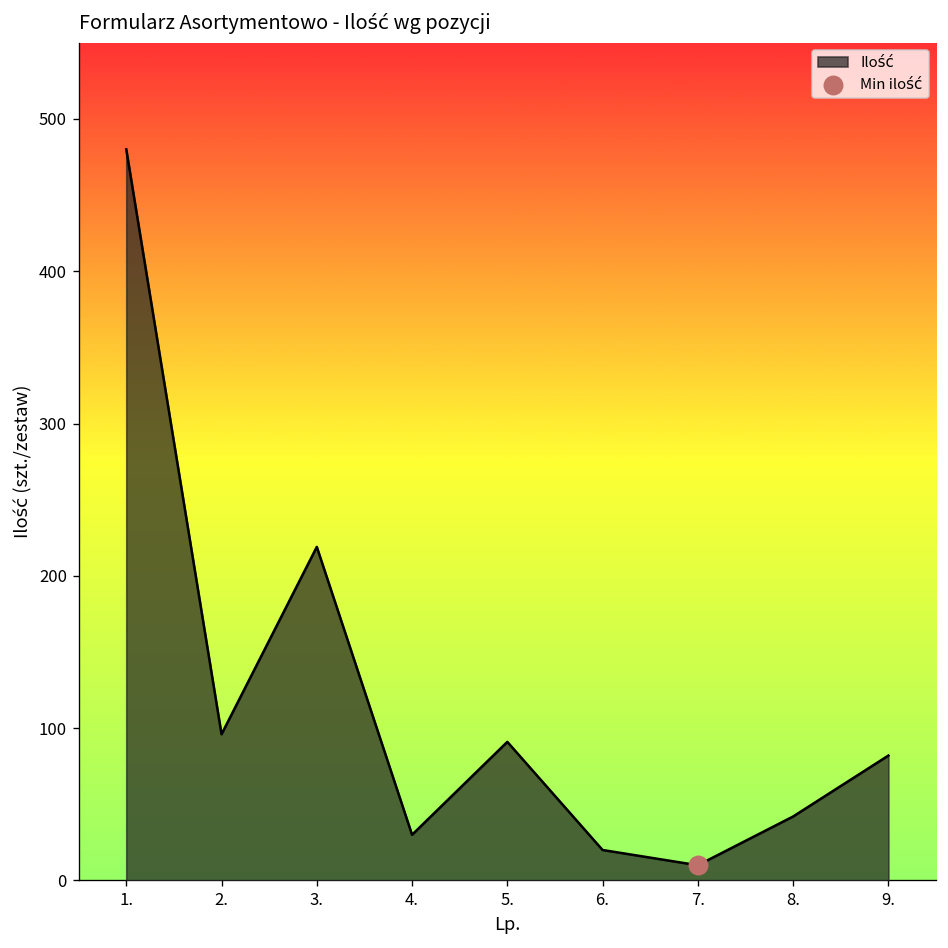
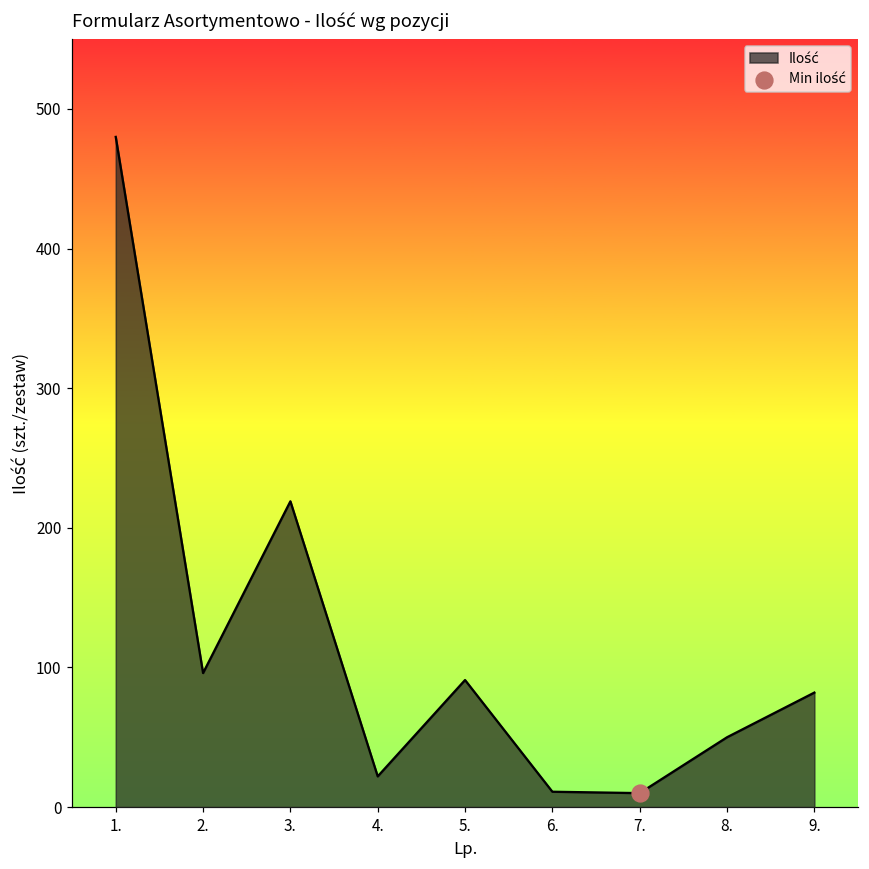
Ilość, 4.: 30 -> 22
Ilość, 6.: 20 -> 11
Ilość, 8.: 42 -> 50
